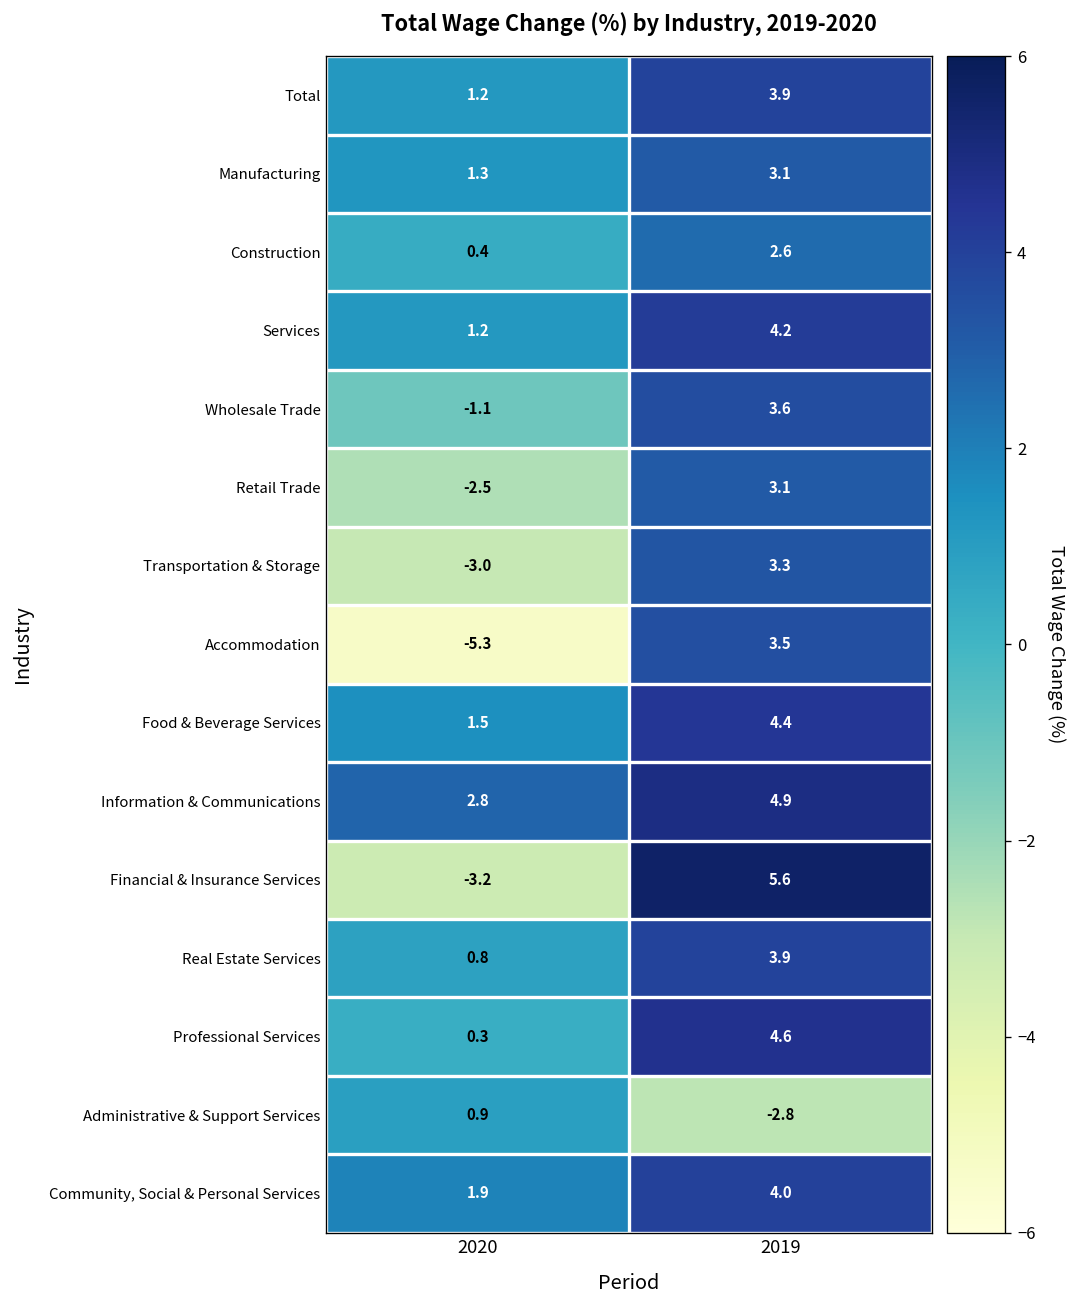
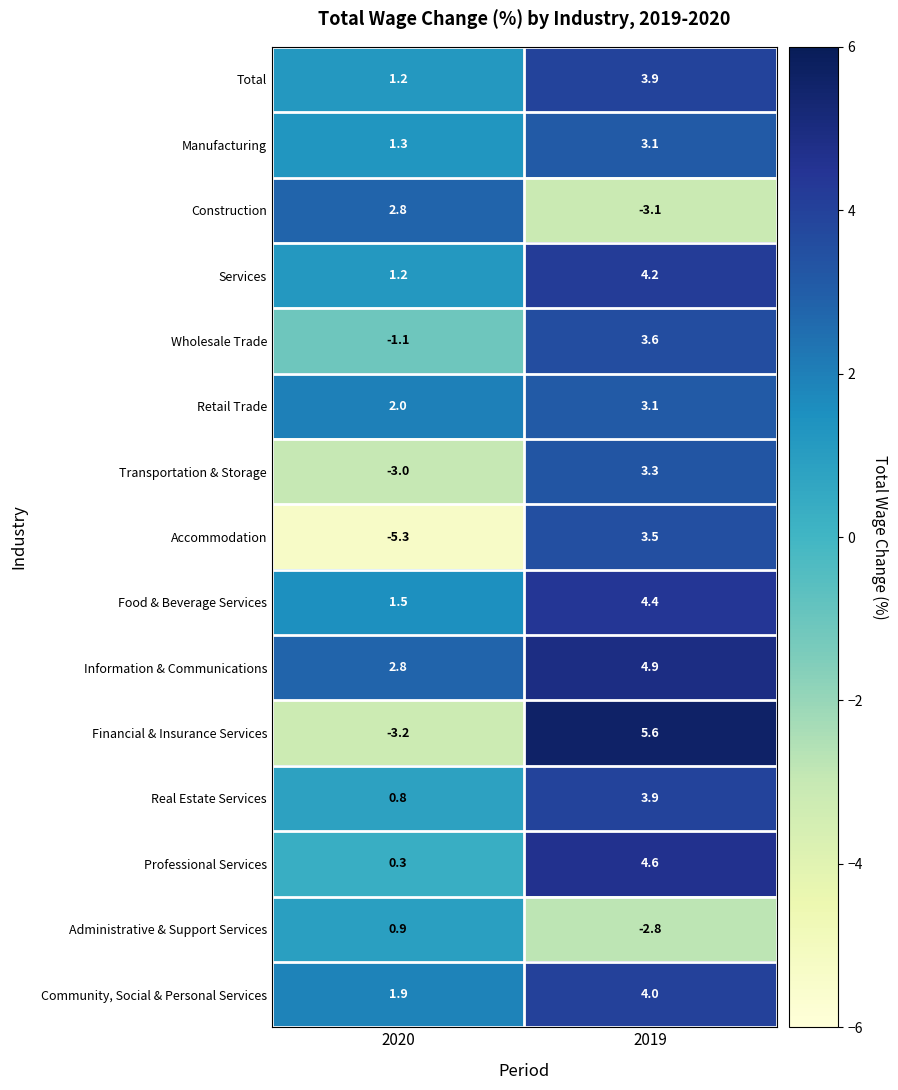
Construction, 2020: 0.4 -> 2.8
Construction, 2019: 2.6 -> -3.1
Retail Trade, 2020: -2.5 -> 2.0
